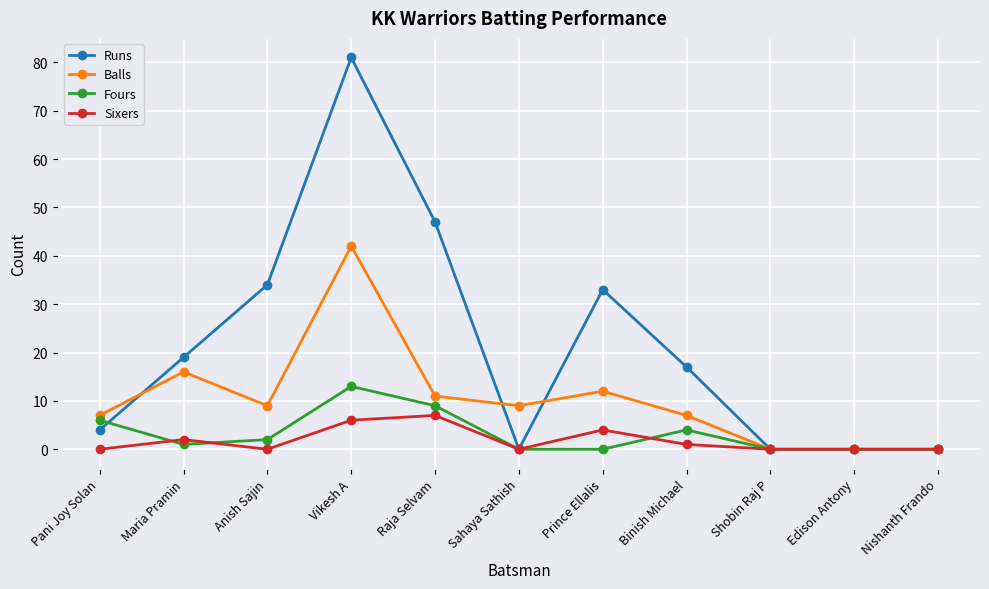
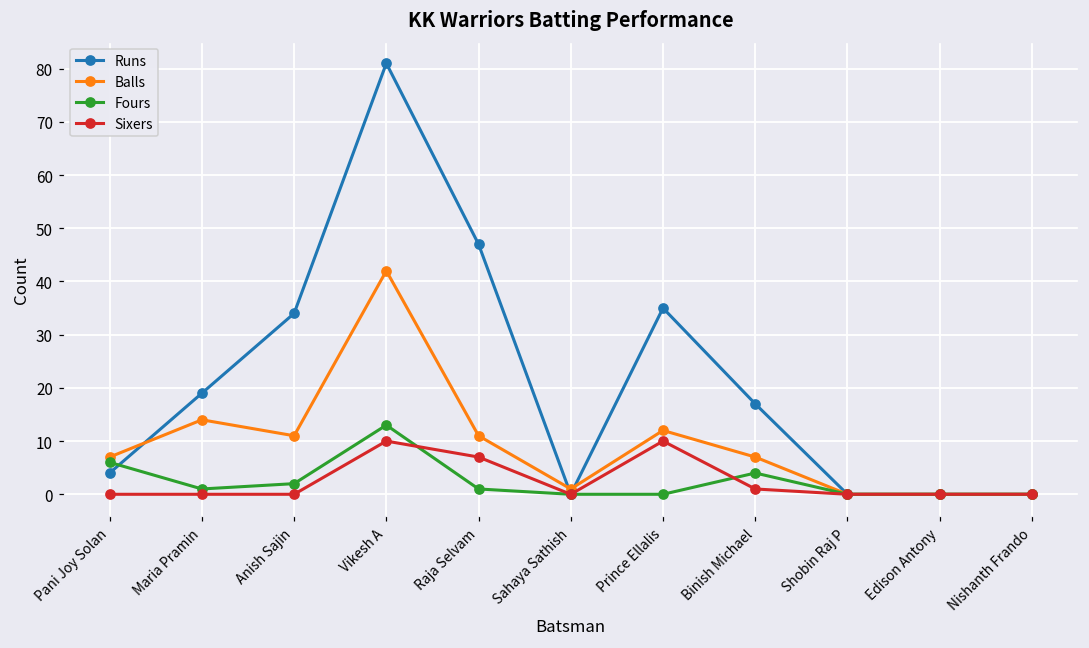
Balls, Maria Pramin: 16 -> 14
Sixers, Maria Pramin: 2 -> 0
Balls, Anish Sajin: 9 -> 11
Sixers, Vikesh A: 6 -> 10
Fours, Raja Selvam: 9 -> 1
Balls, Sahaya Sathish: 9 -> 1
Runs, Prince Ellalis: 33 -> 35
Sixers, Prince Ellalis: 4 -> 10
